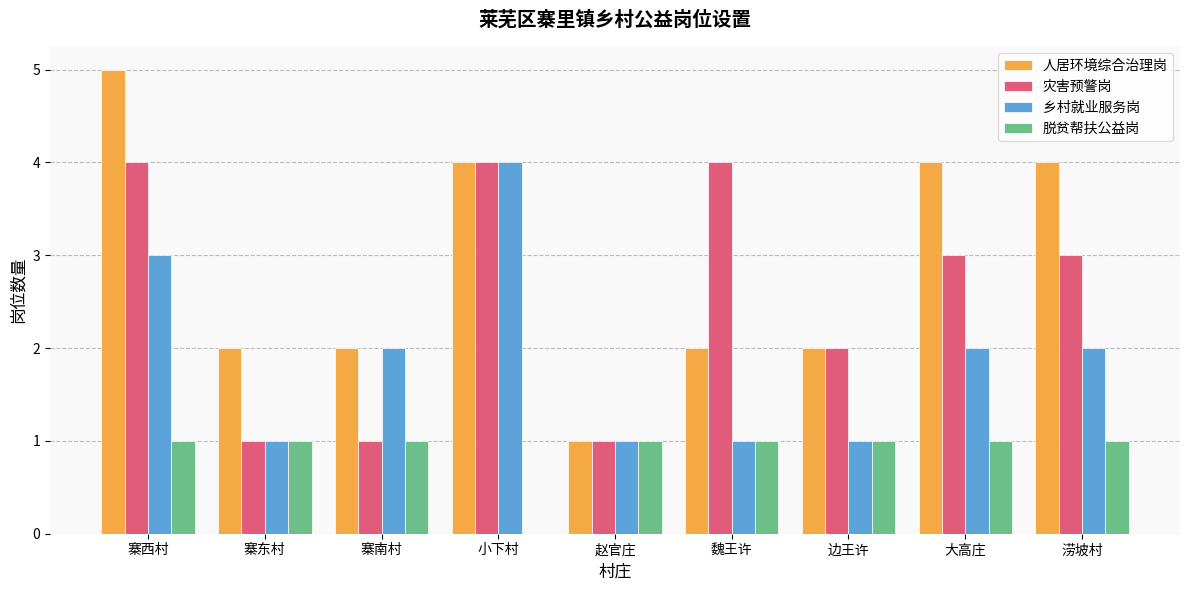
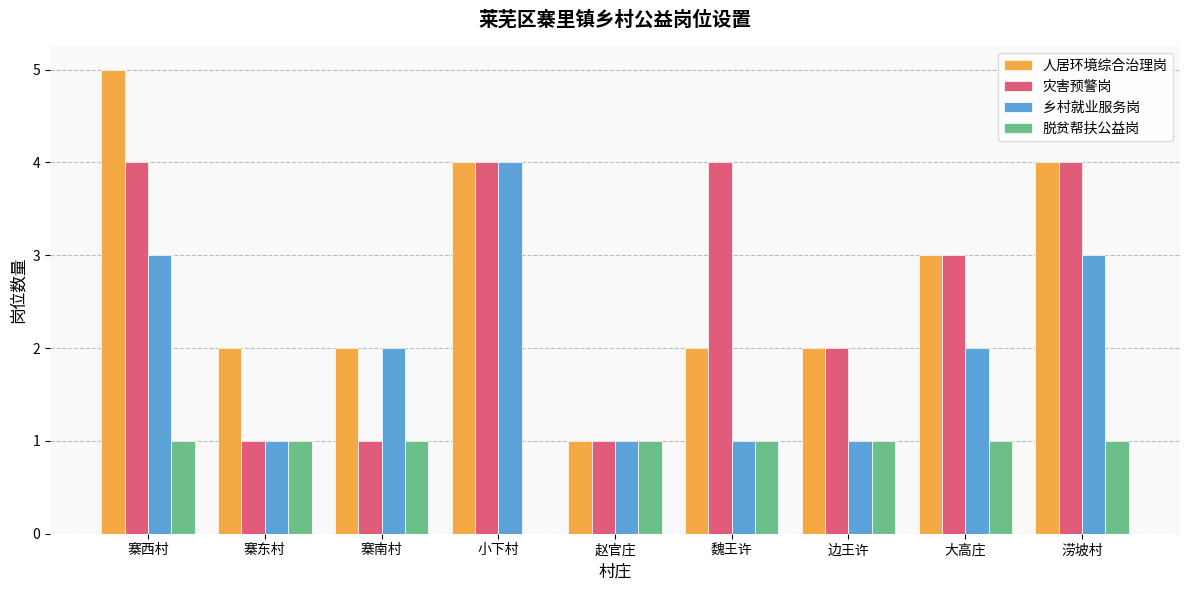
人居环境综合治理岗, 大高庄: 4 -> 3
灾害预警岗, 涝坡村: 3 -> 4
乡村就业服务岗, 涝坡村: 2 -> 3
